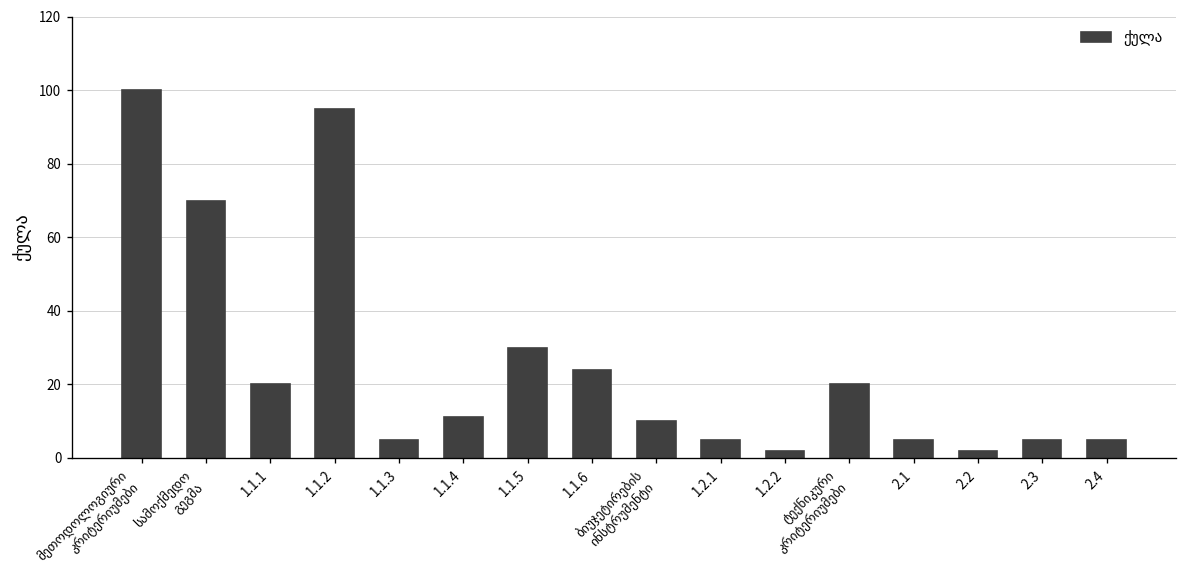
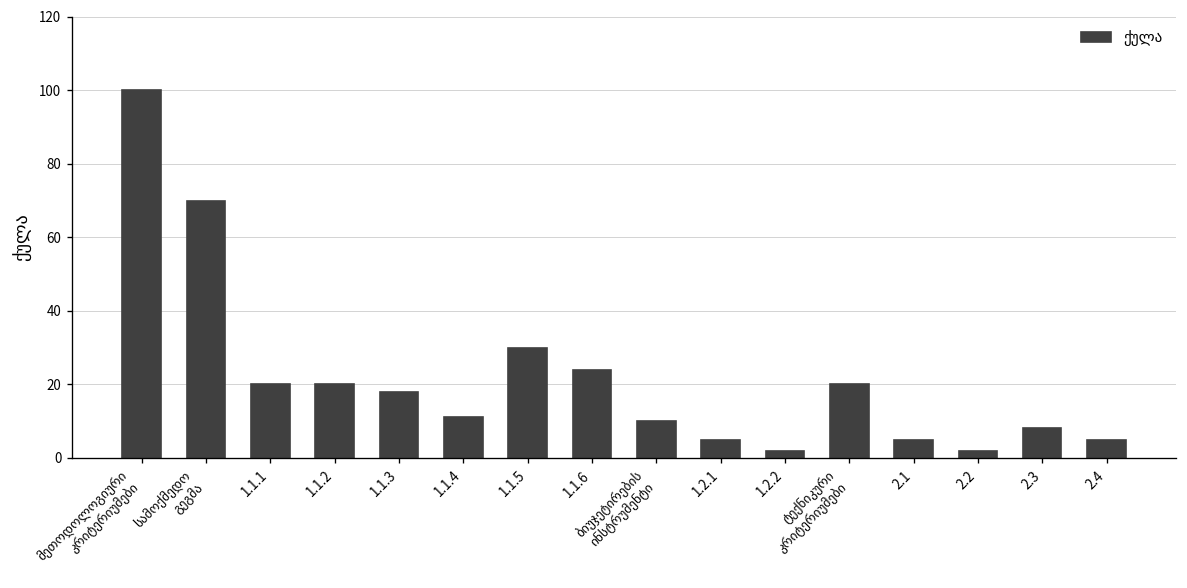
1.1.2: 95 -> 20
1.1.3: 5 -> 18
2.3: 5 -> 8
